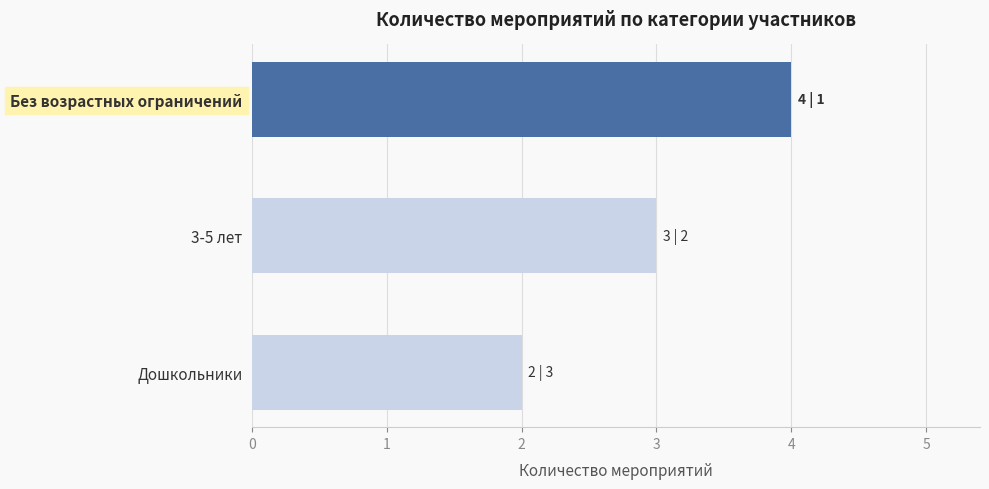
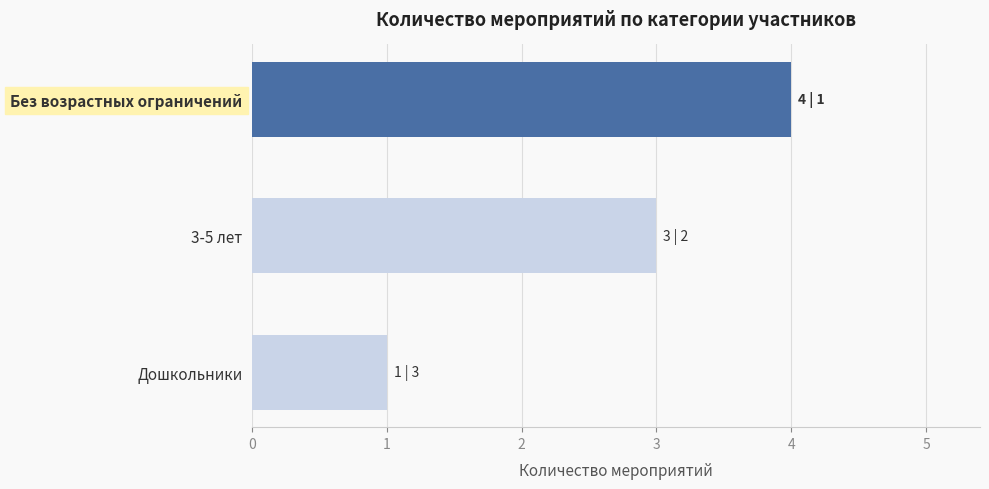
Дошкольники: 2 -> 1
